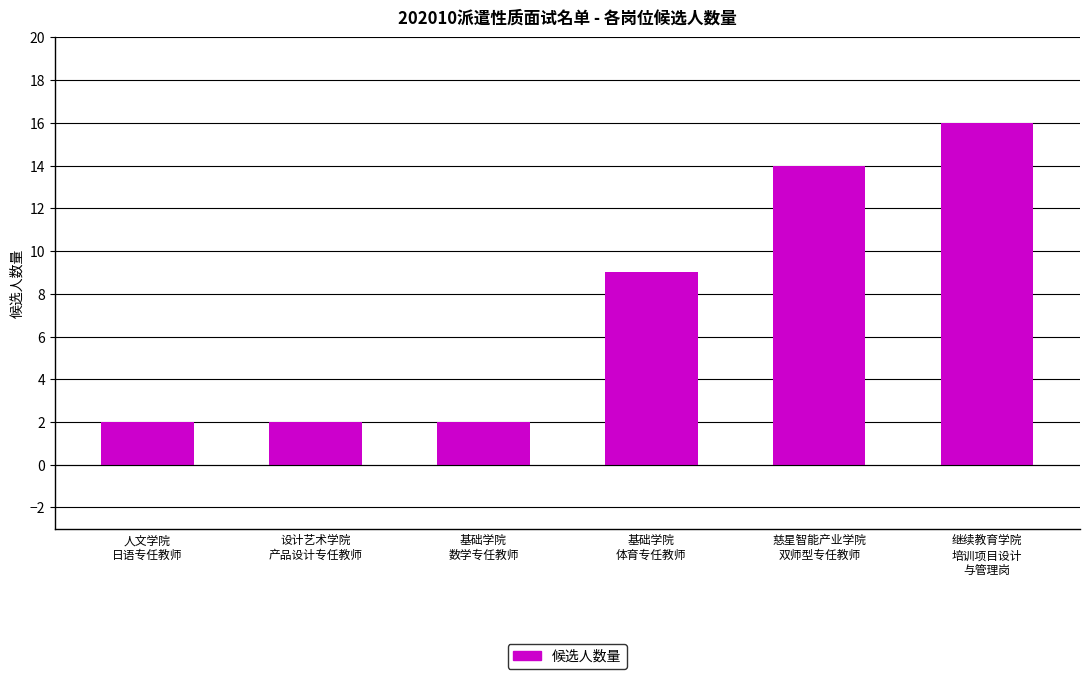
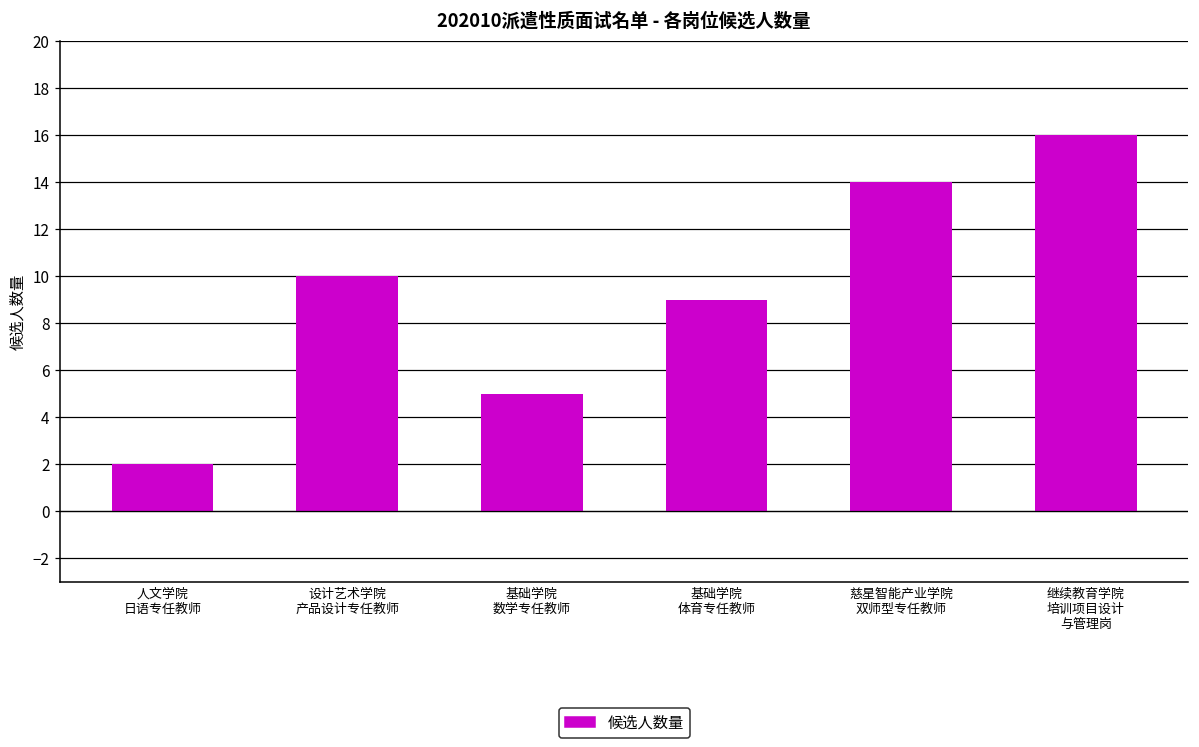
设计艺术学院 产品设计专任教师: 2 -> 10
基础学院 数学专任教师: 2 -> 5
